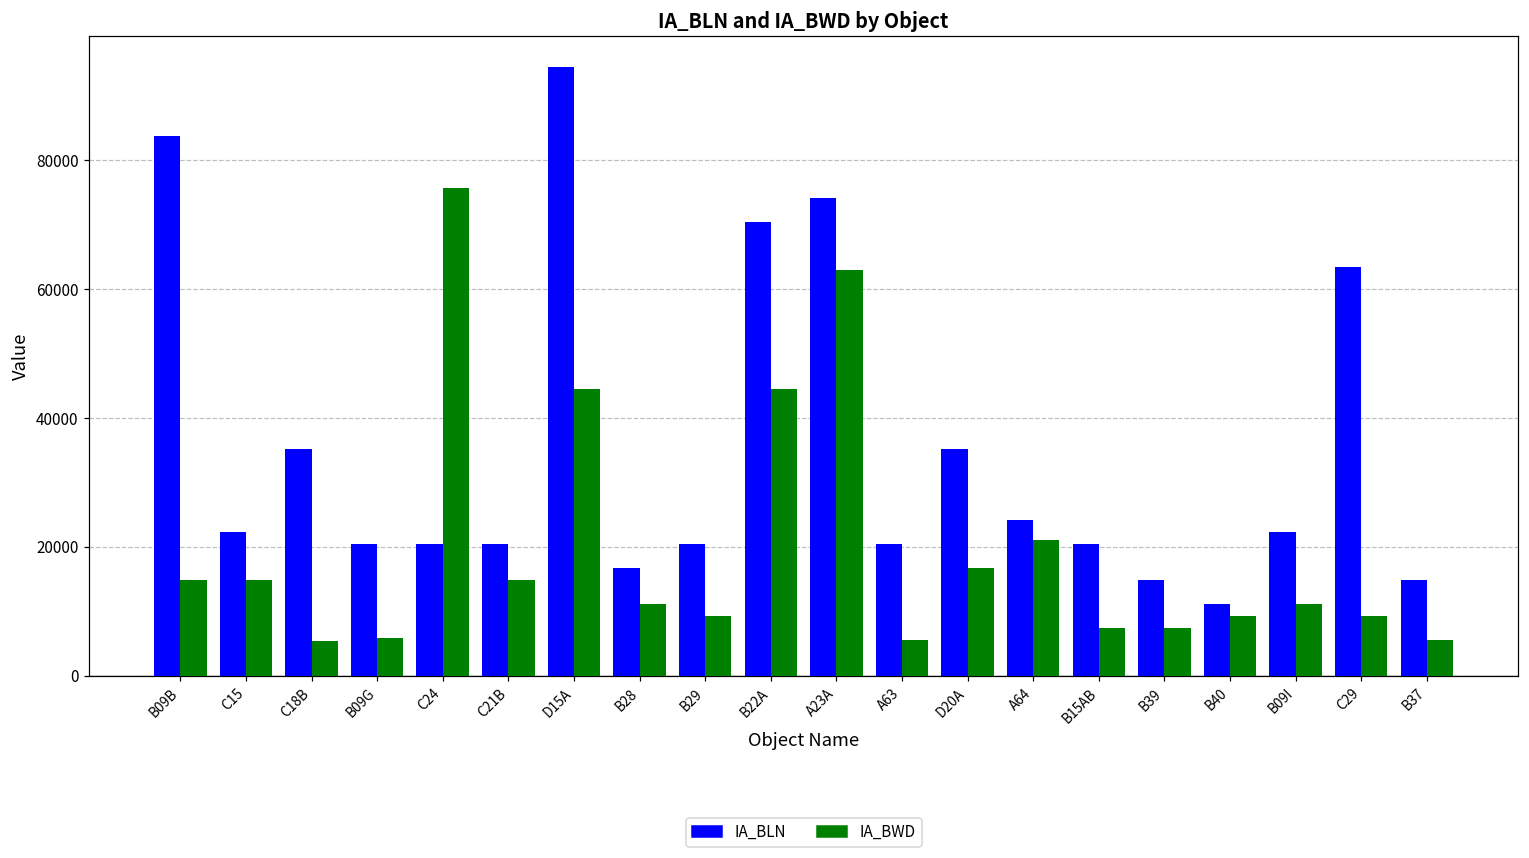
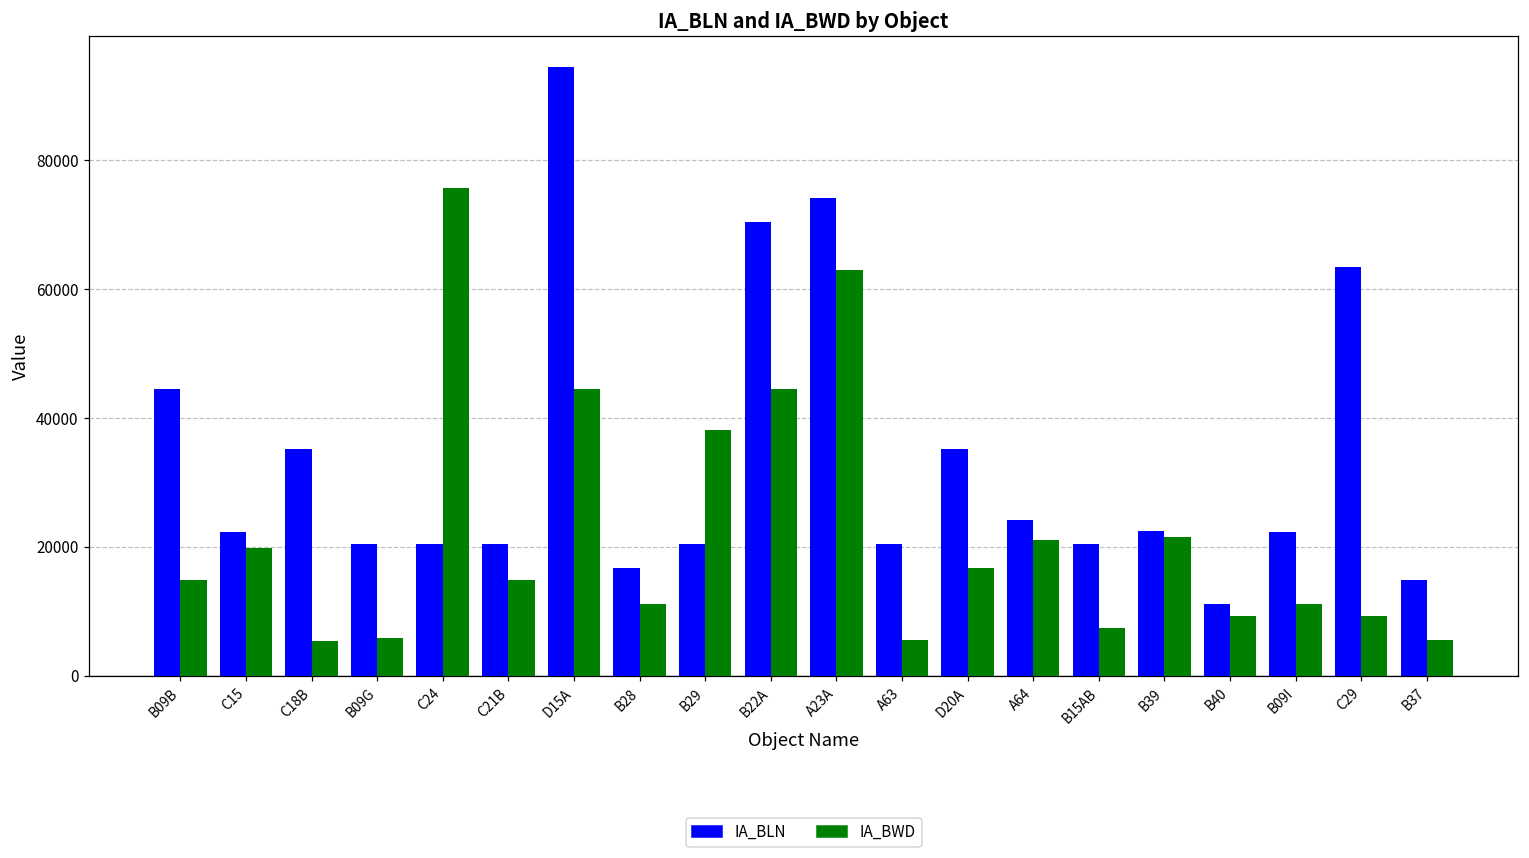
IA_BLN, B09B: 84000 -> 44000
IA_BWD, C15: 15000 -> 20000
IA_BWD, B29: 9000 -> 38000
IA_BLN, B39: 15000 -> 22000
IA_BWD, B39: 7000 -> 21000
